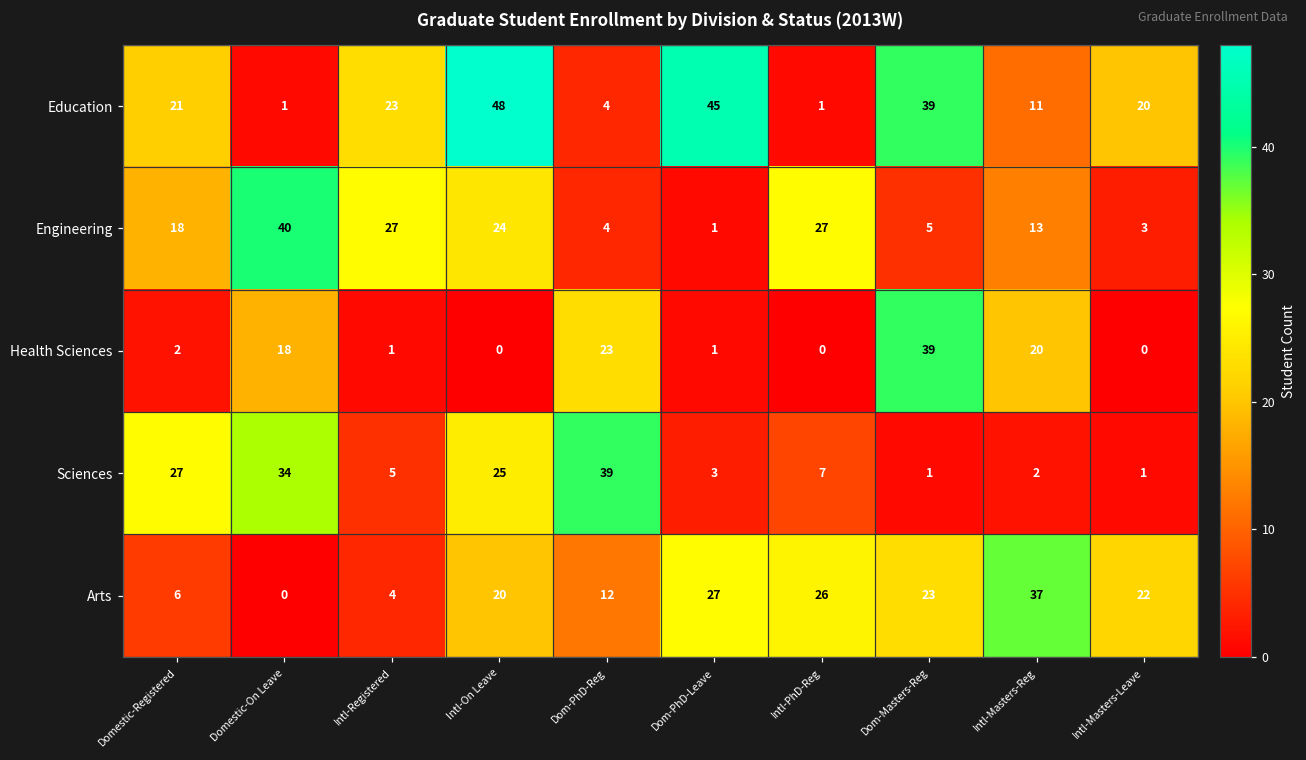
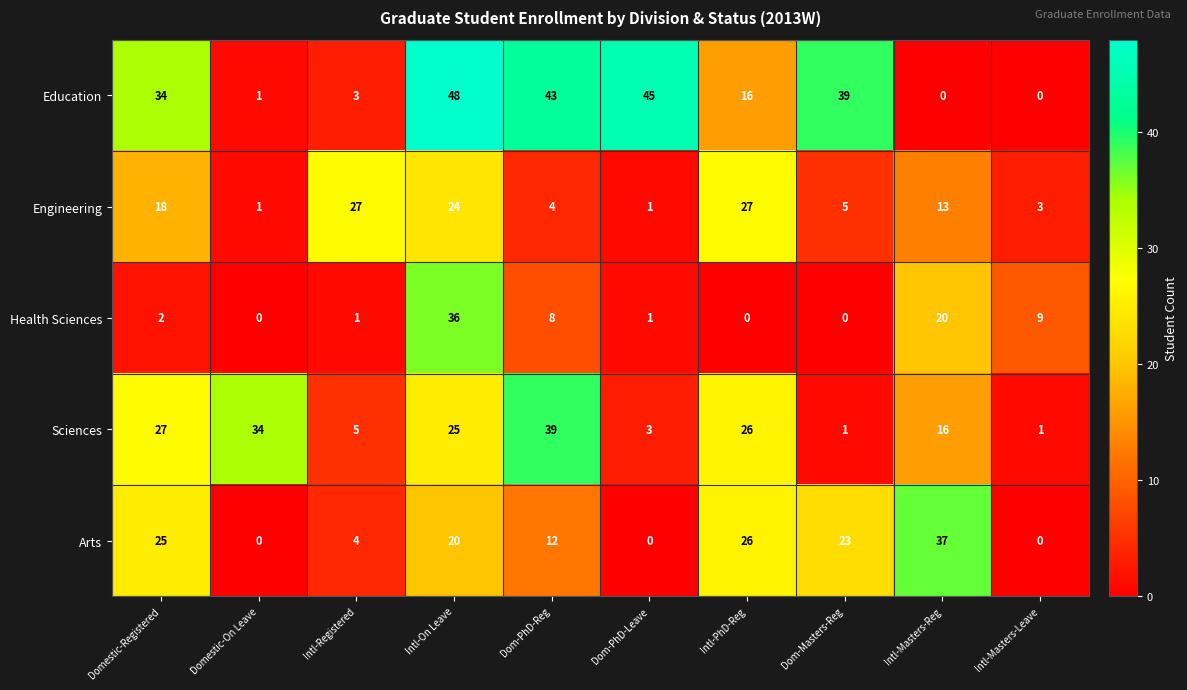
Education, Domestic-Registered: 21 -> 34
Education, Intl-Registered: 23 -> 3
Education, Dom-PhD-Reg: 4 -> 43
Education, Intl-PhD-Reg: 1 -> 16
Education, Intl-Masters-Reg: 11 -> 0
Education, Intl-Masters-Leave: 20 -> 0
Engineering, Domestic-On Leave: 40 -> 1
Health Sciences, Domestic-On Leave: 18 -> 0
Health Sciences, Intl-On Leave: 0 -> 36
Health Sciences, Dom-PhD-Reg: 23 -> 8
Health Sciences, Dom-Masters-Reg: 39 -> 0
Health Sciences, Intl-Masters-Leave: 0 -> 9
Sciences, Intl-PhD-Reg: 7 -> 26
Sciences, Intl-Masters-Reg: 2 -> 16
Arts, Domestic-Registered: 6 -> 25
Arts, Dom-PhD-Leave: 27 -> 0
Arts, Intl-Masters-Leave: 22 -> 0
